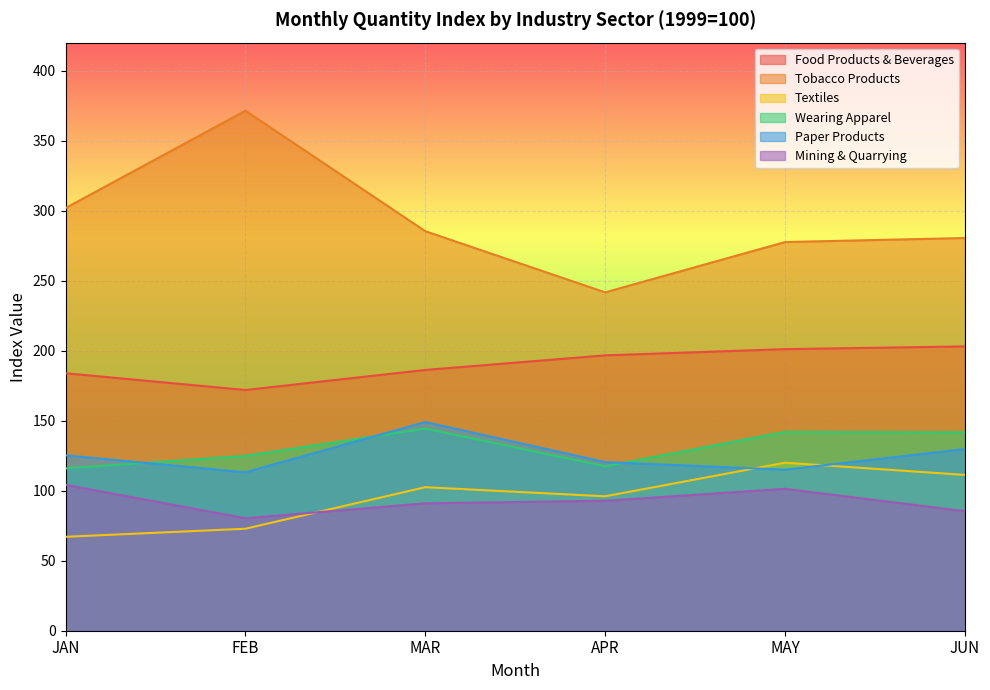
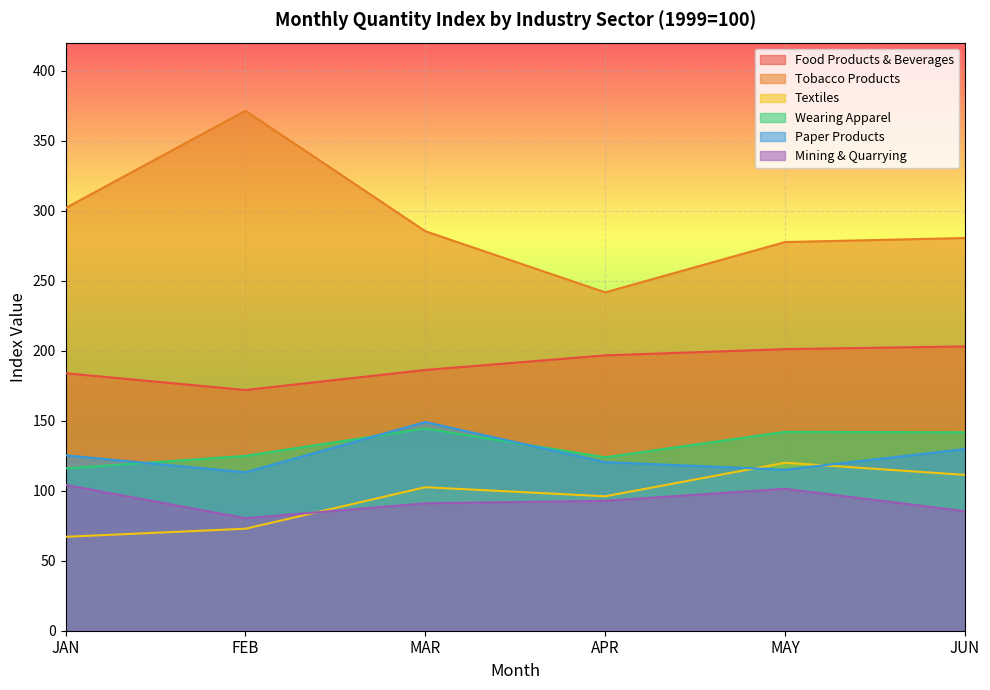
Wearing Apparel, APR: 117 -> 124
